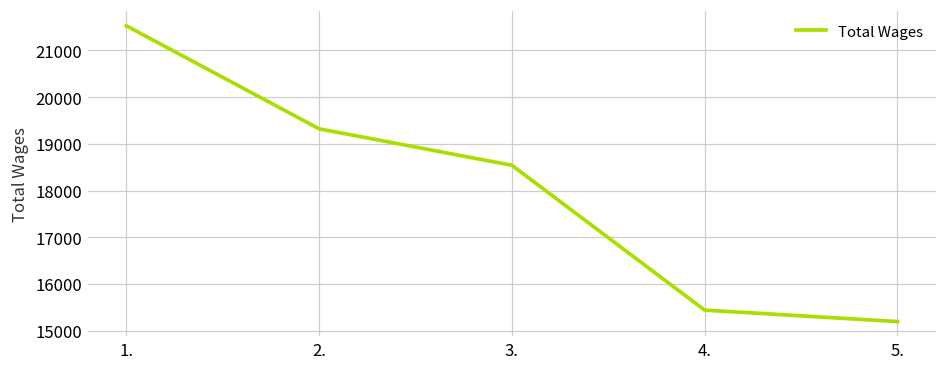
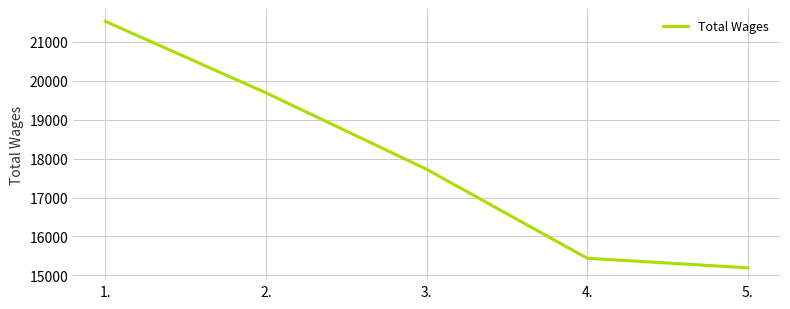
2.: 19300 -> 19700
3.: 18500 -> 17700
